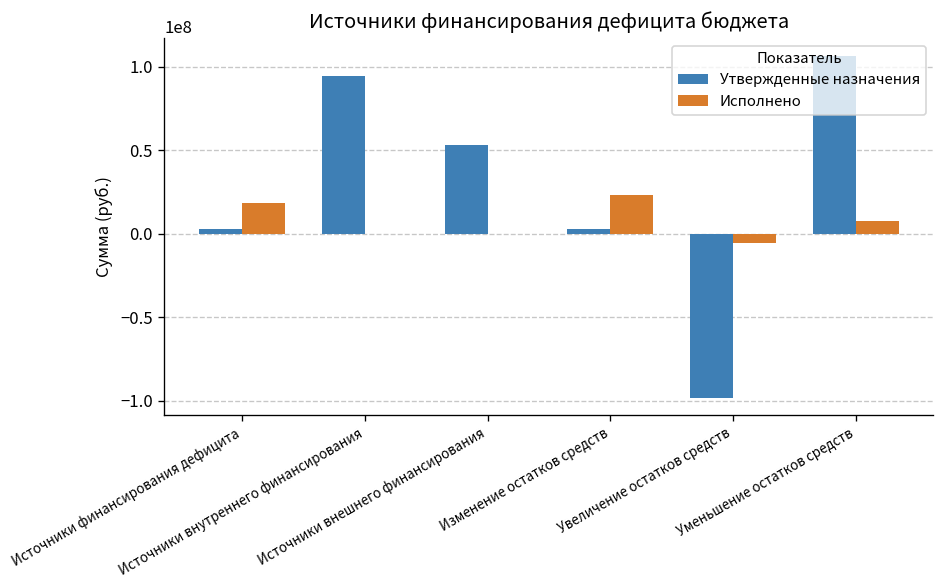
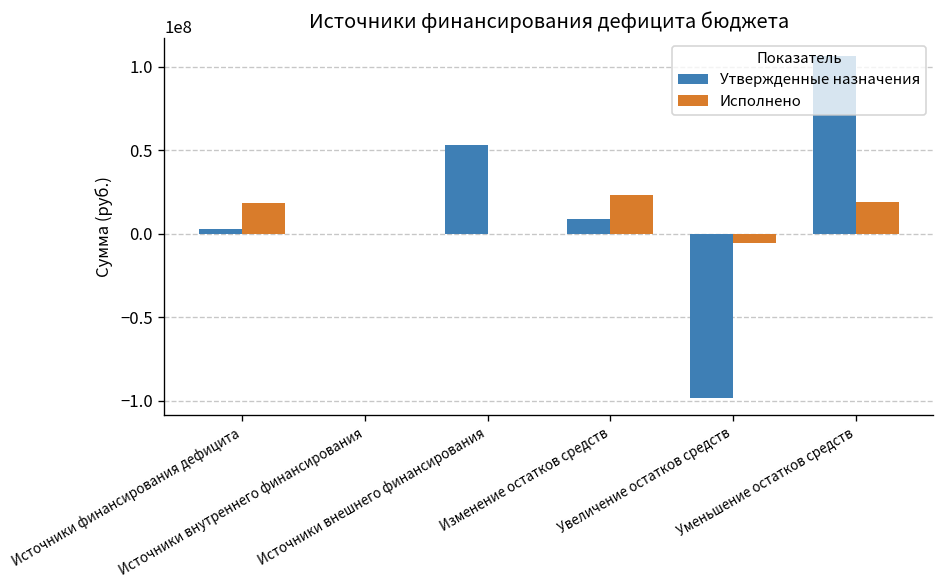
Утвержденные назначения, Источники внутреннего финансирования: 94000000 -> 0
Утвержденные назначения, Изменение остатков средств: 3000000 -> 9000000
Исполнено, Уменьшение остатков средств: 8000000 -> 19000000
